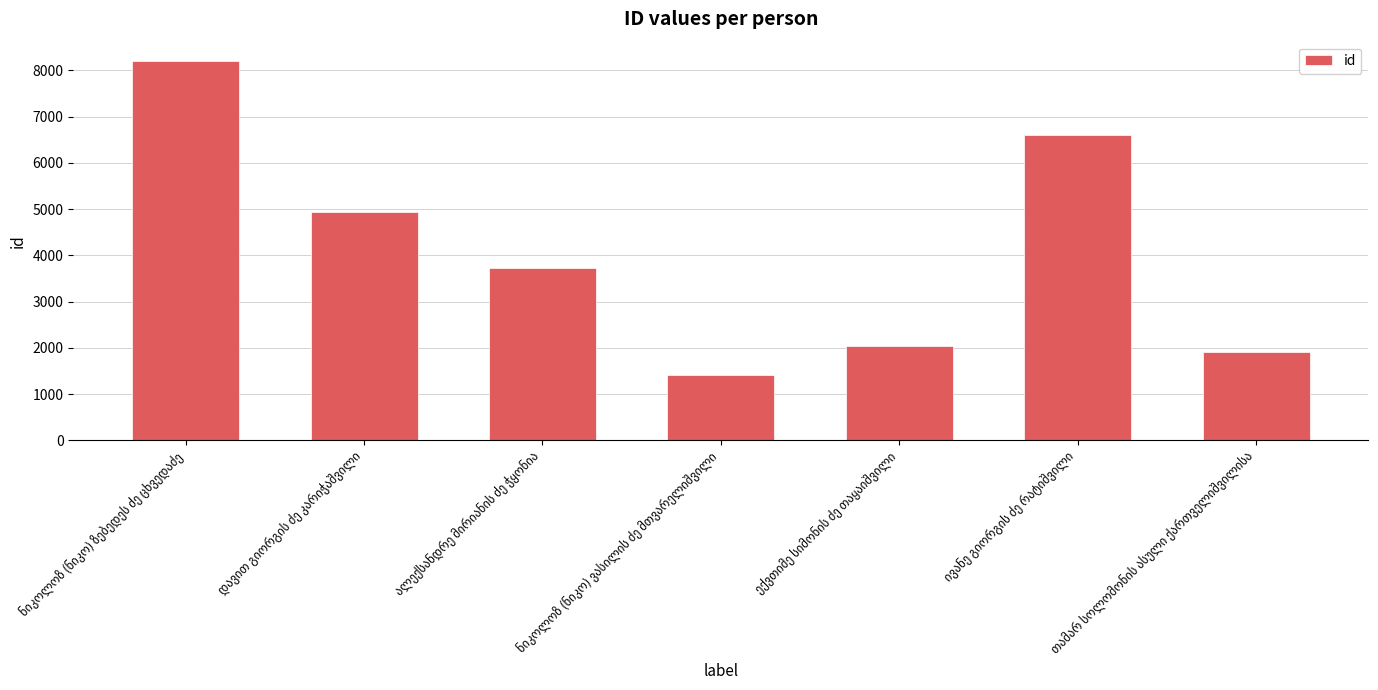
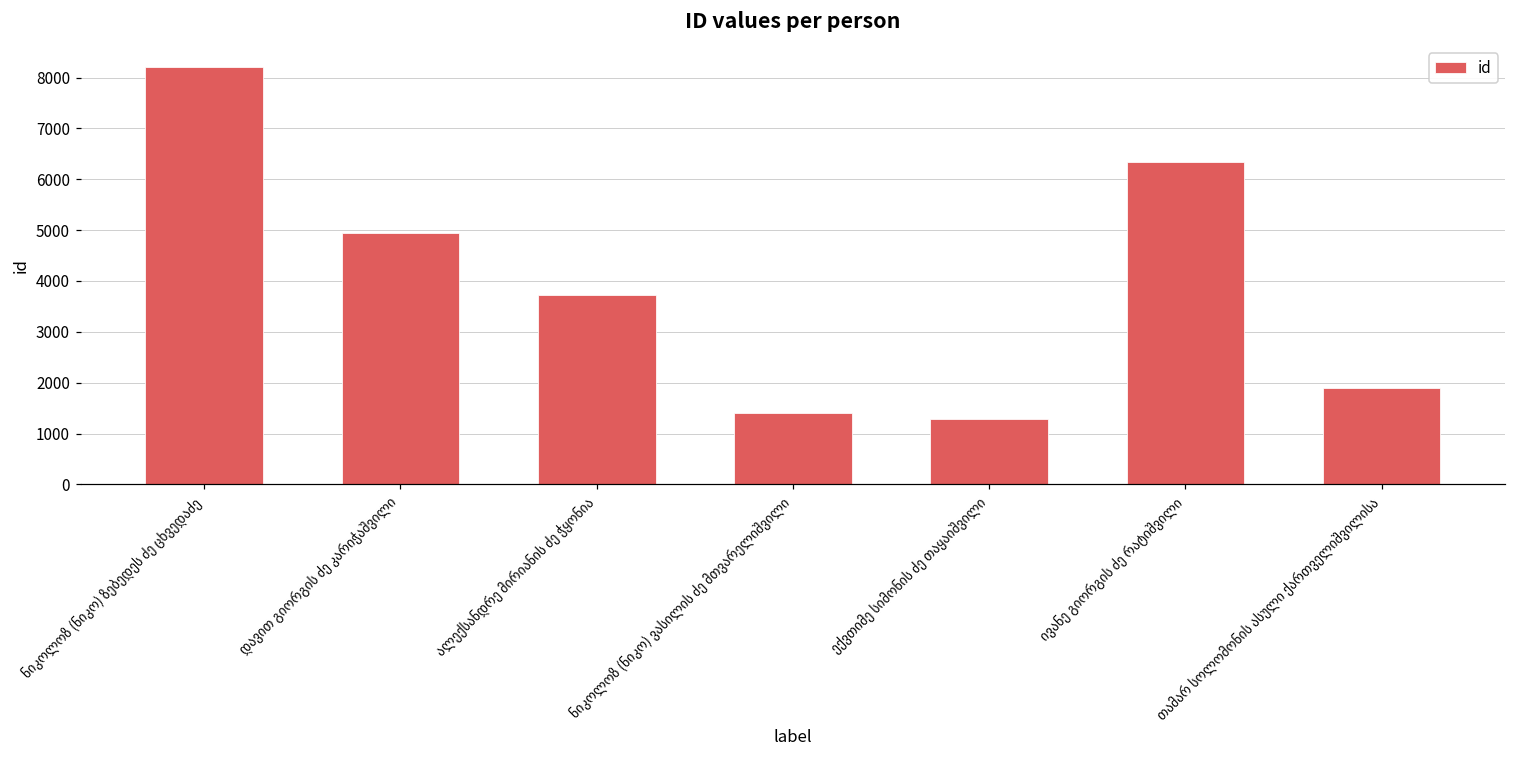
ექვთიმე სიმონის ძე თაყაიშვილი: 2000 -> 1300
ივანე გიორგის ძე რატიშვილი: 6600 -> 6300
